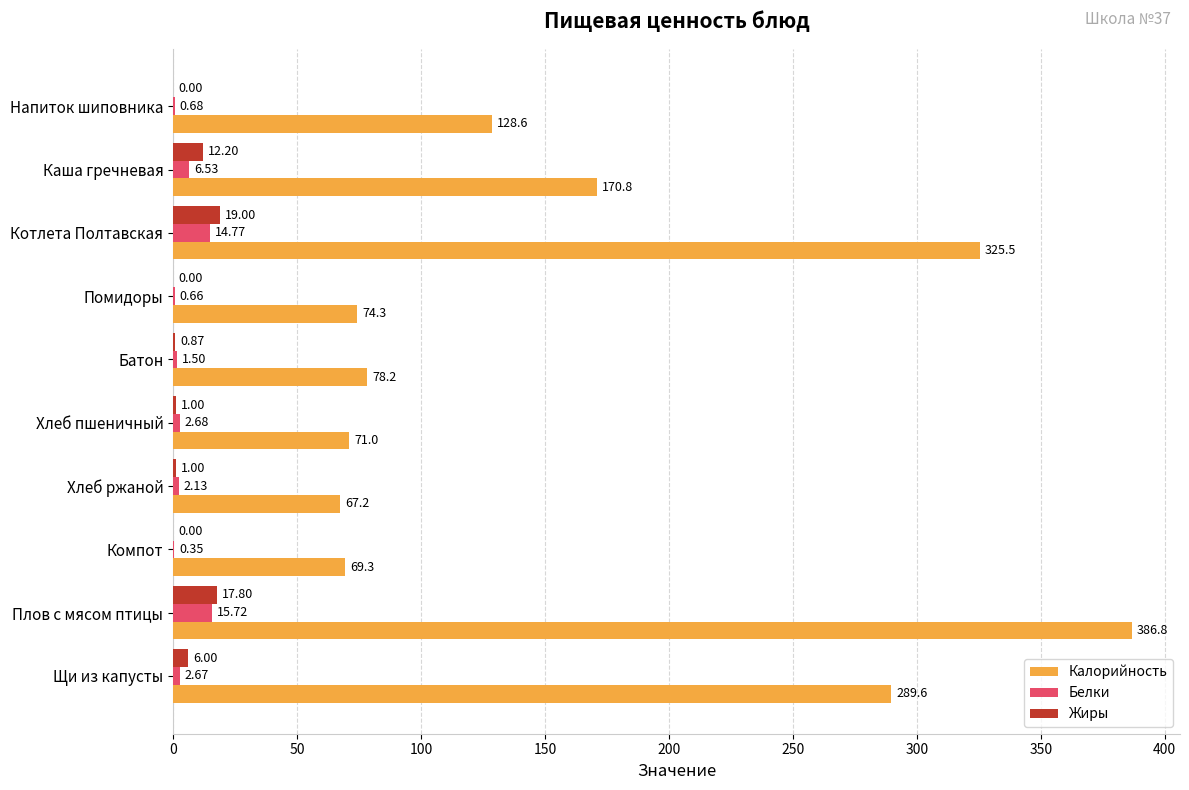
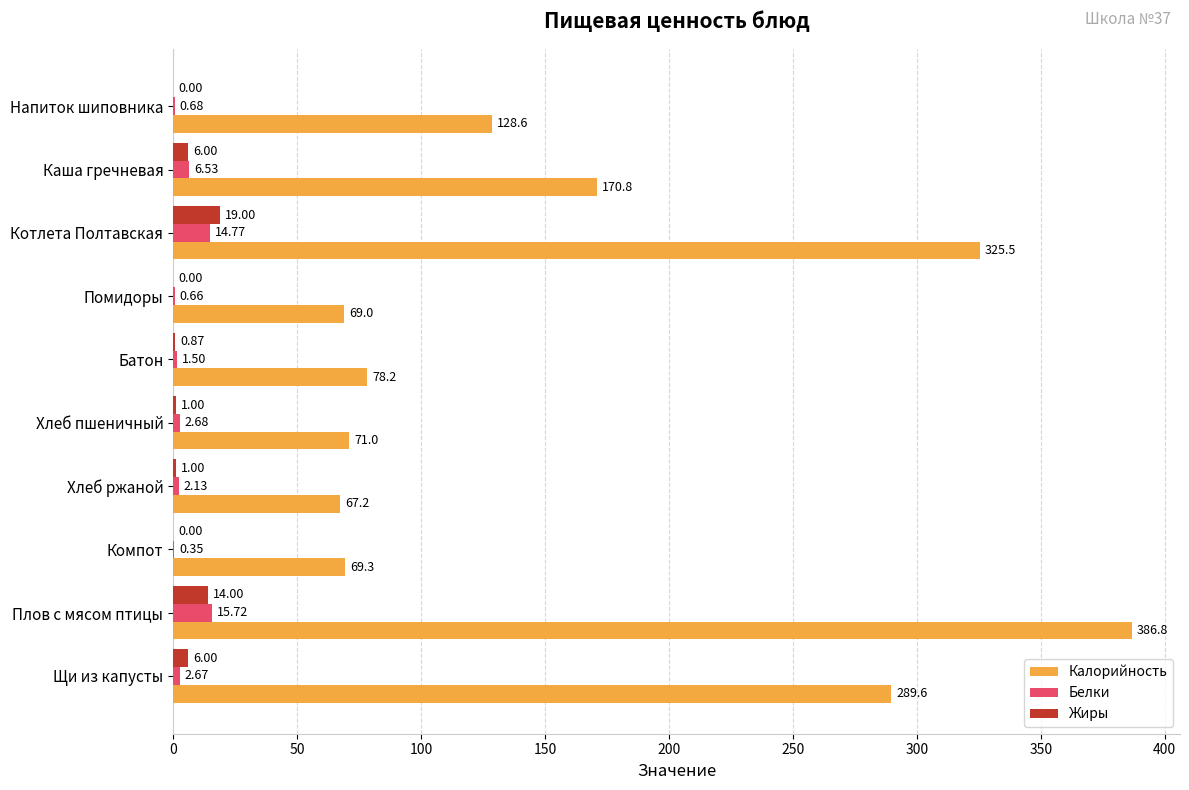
Жиры, Каша гречневая: 12.20 -> 6.00
Калорийность, Помидоры: 74.3 -> 69.0
Жиры, Плов с мясом птицы: 17.80 -> 14.00
